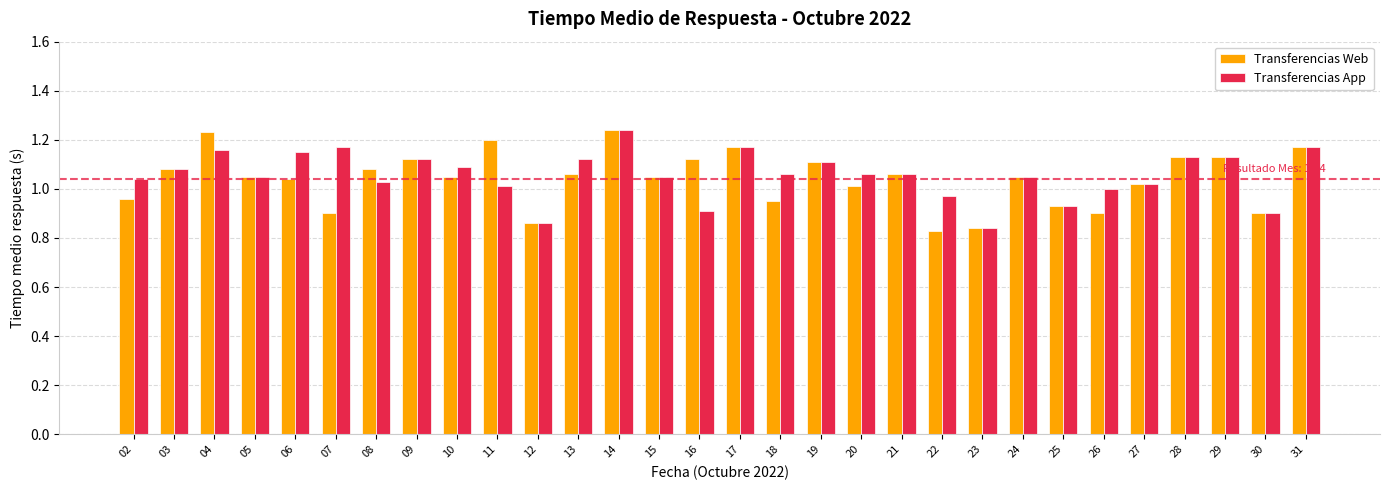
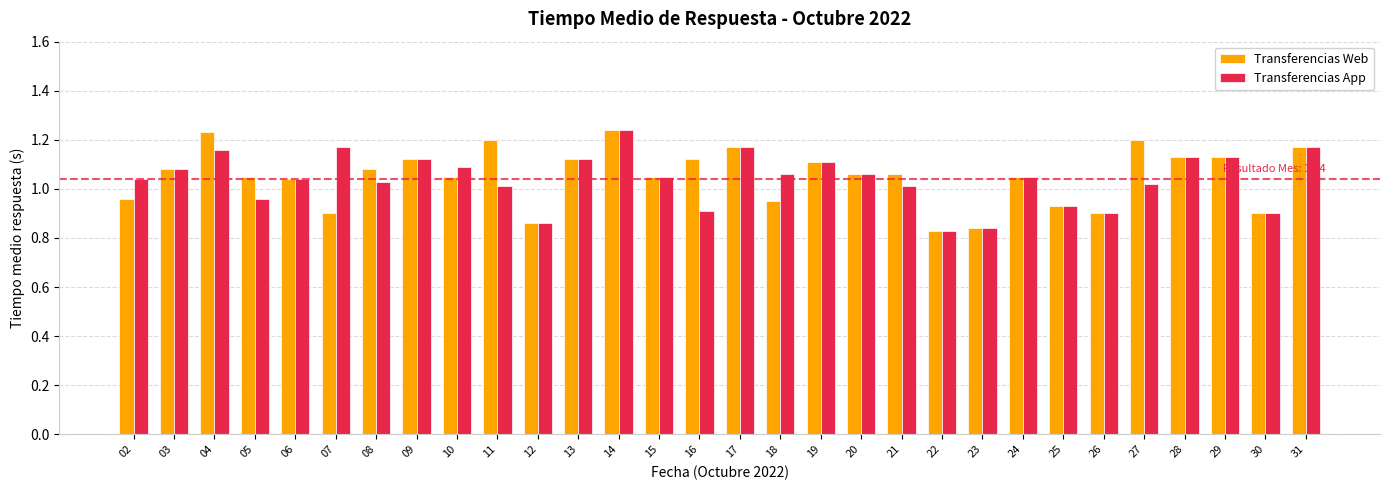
Transferencias App, 05: 1.05 -> 0.96
Transferencias App, 06: 1.15 -> 1.04
Transferencias Web, 13: 1.06 -> 1.12
Transferencias Web, 20: 1.01 -> 1.06
Transferencias App, 21: 1.06 -> 1.01
Transferencias App, 22: 0.97 -> 0.83
Transferencias App, 26: 1.0 -> 0.9
Transferencias Web, 27: 1.02 -> 1.20
